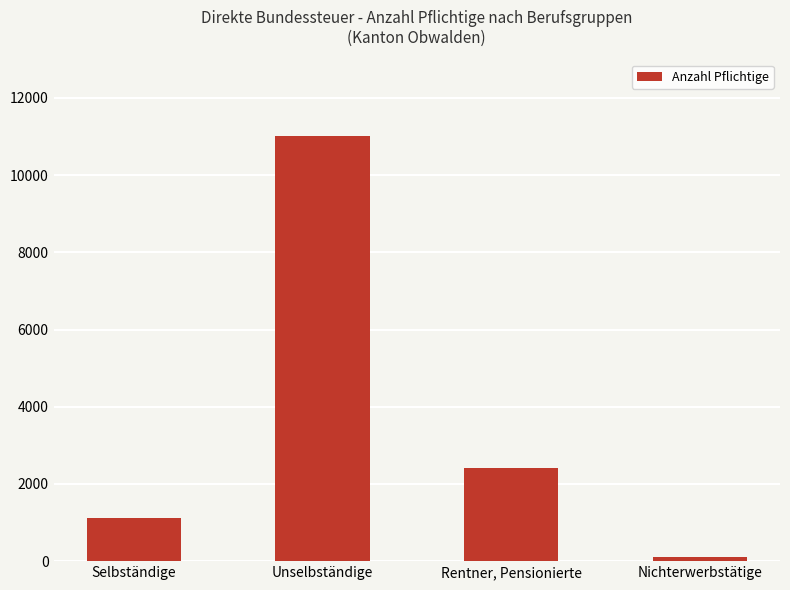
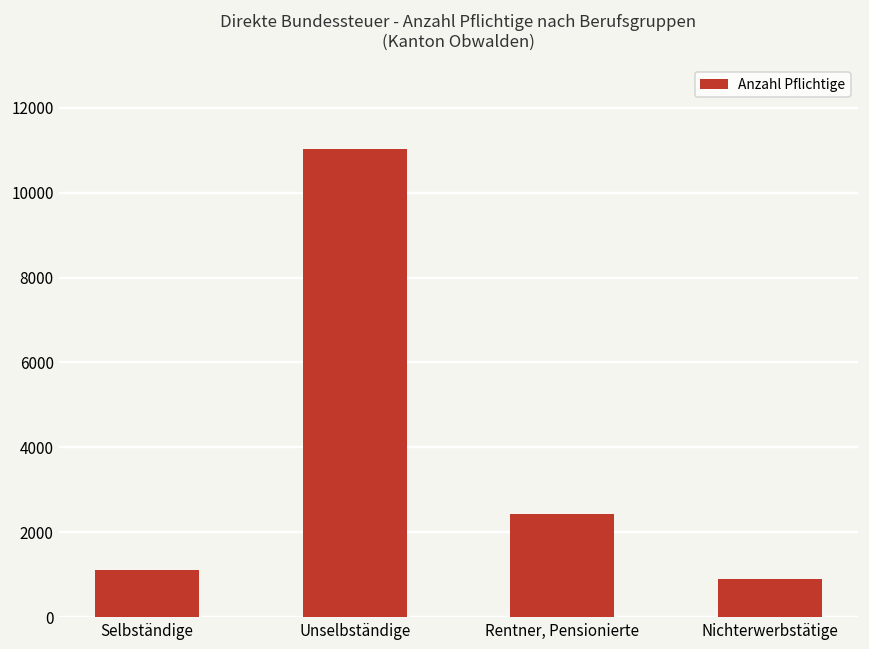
Nichterwerbstätige: 100 -> 900
